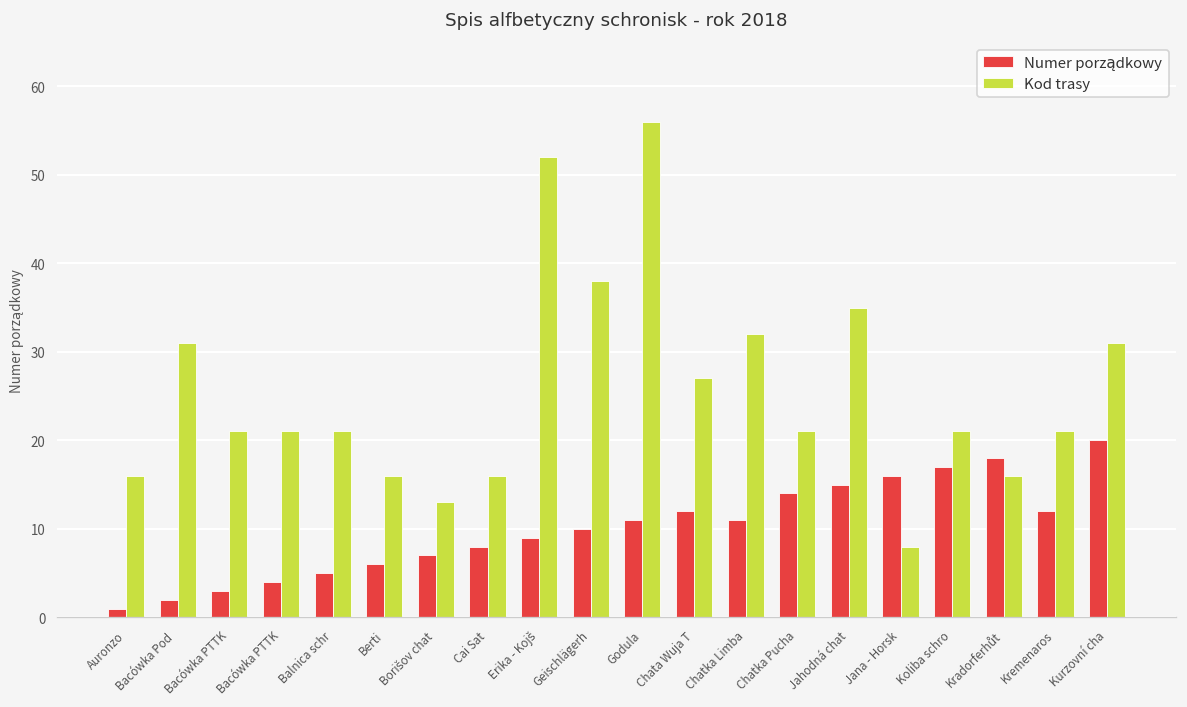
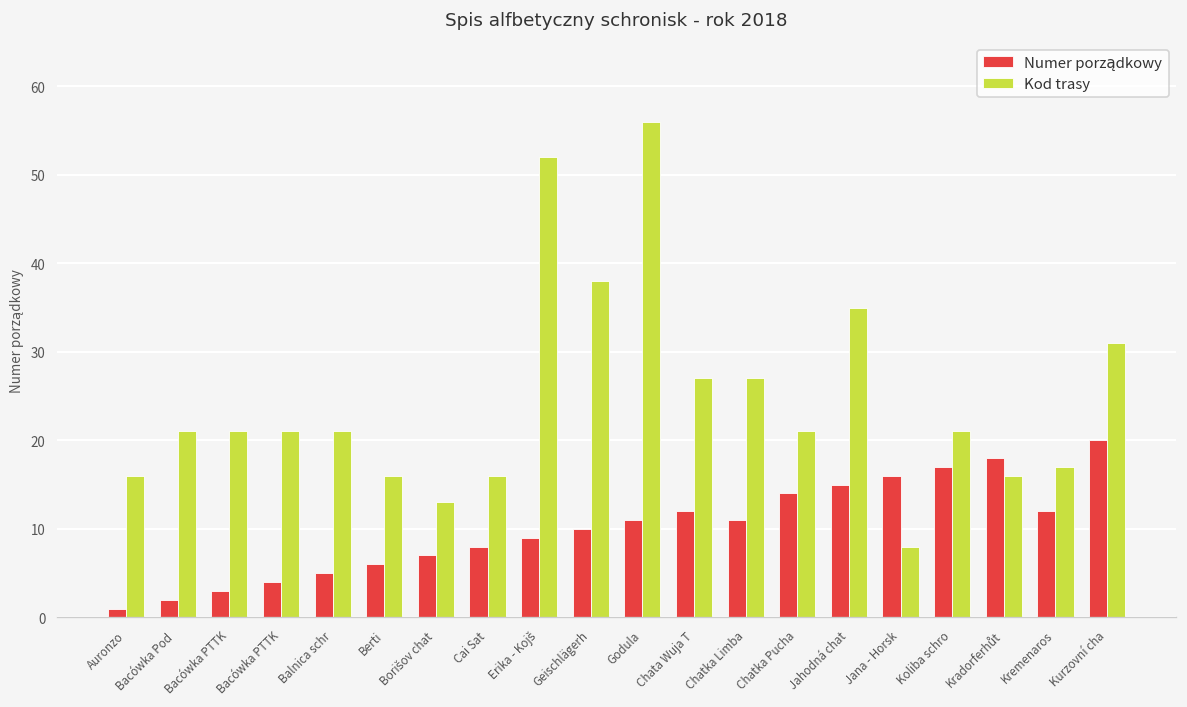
Kod trasy, Bacówka Pod: 31 -> 21
Kod trasy, Chatka Limba: 32 -> 27
Kod trasy, Kremenaros: 21 -> 17
